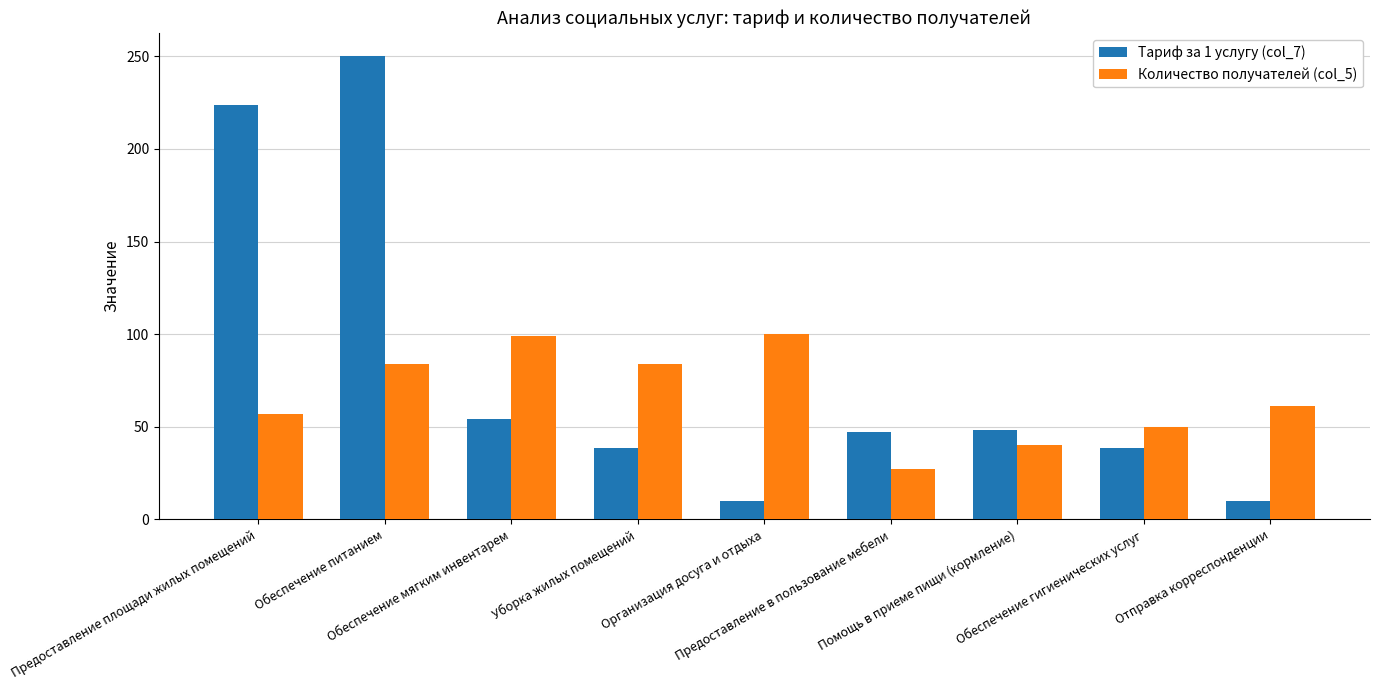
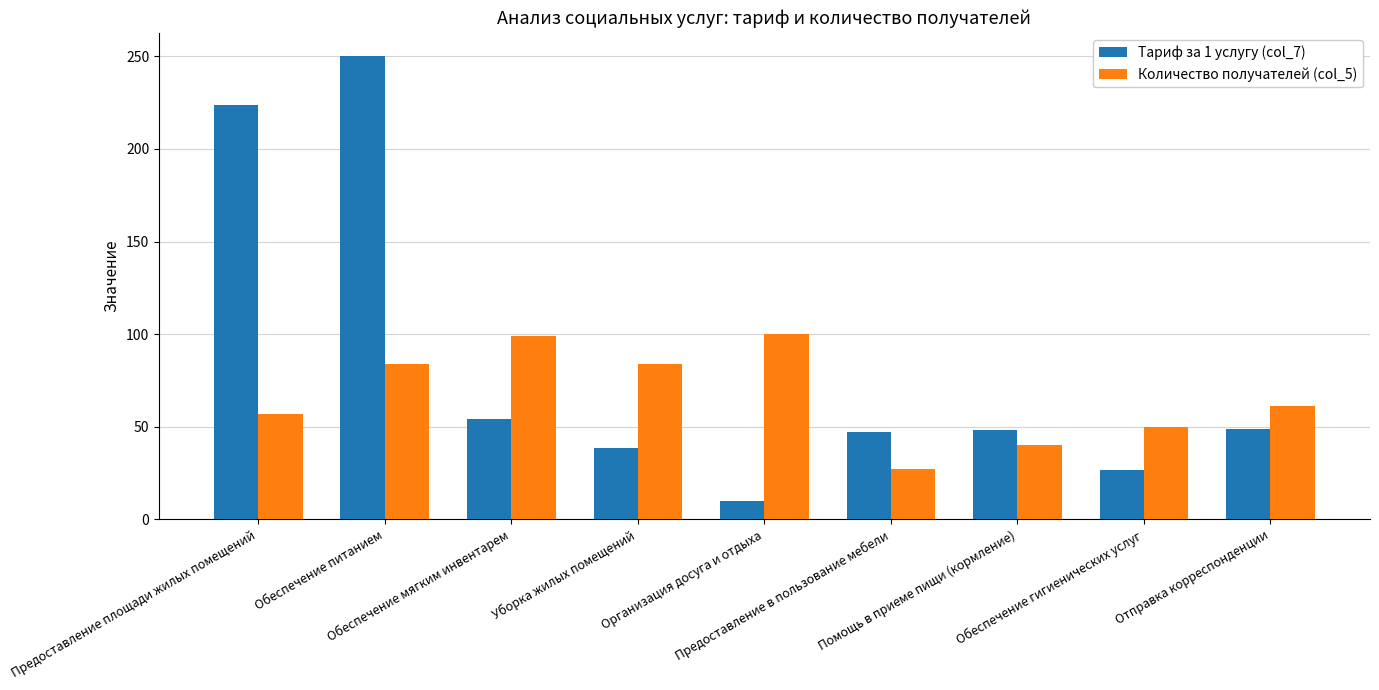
Тариф за 1 услугу (col_7), Обеспечение гигиенических услуг: 39 -> 27
Тариф за 1 услугу (col_7), Отправка корреспонденции: 10 -> 49
